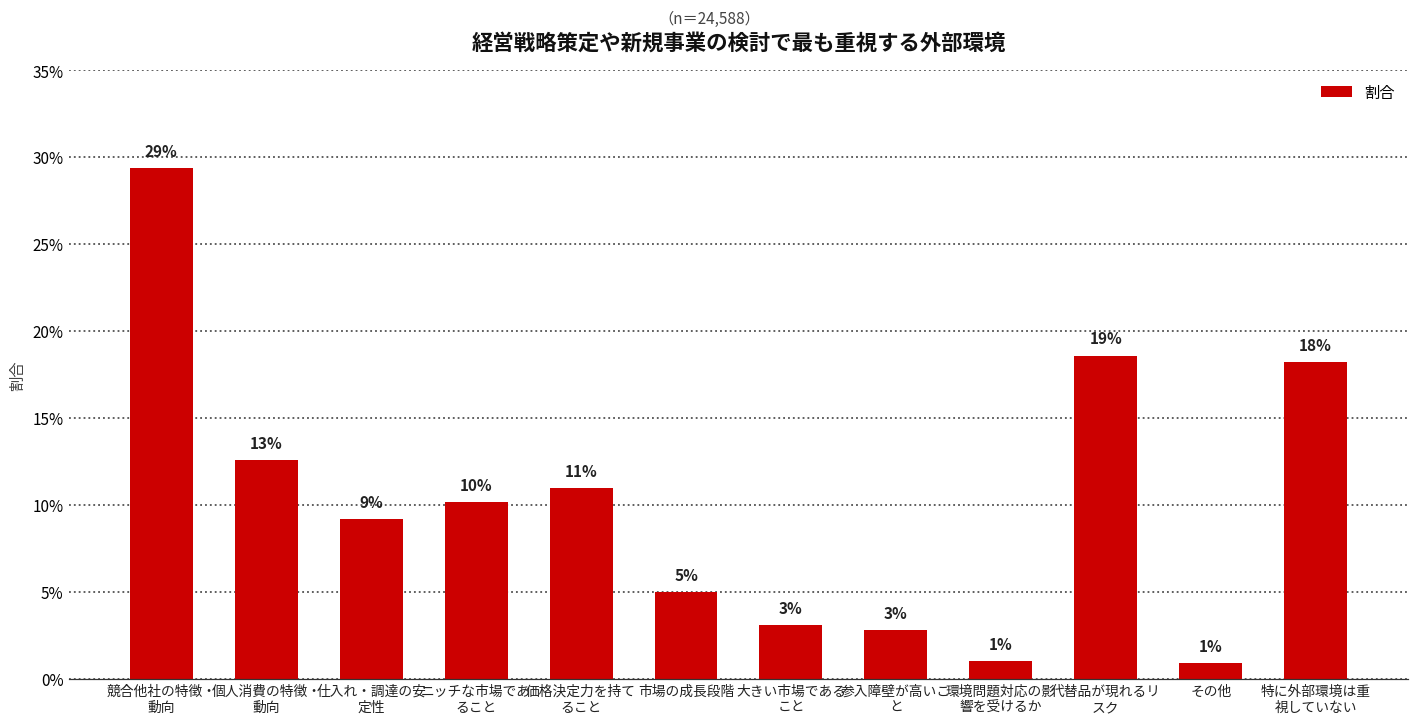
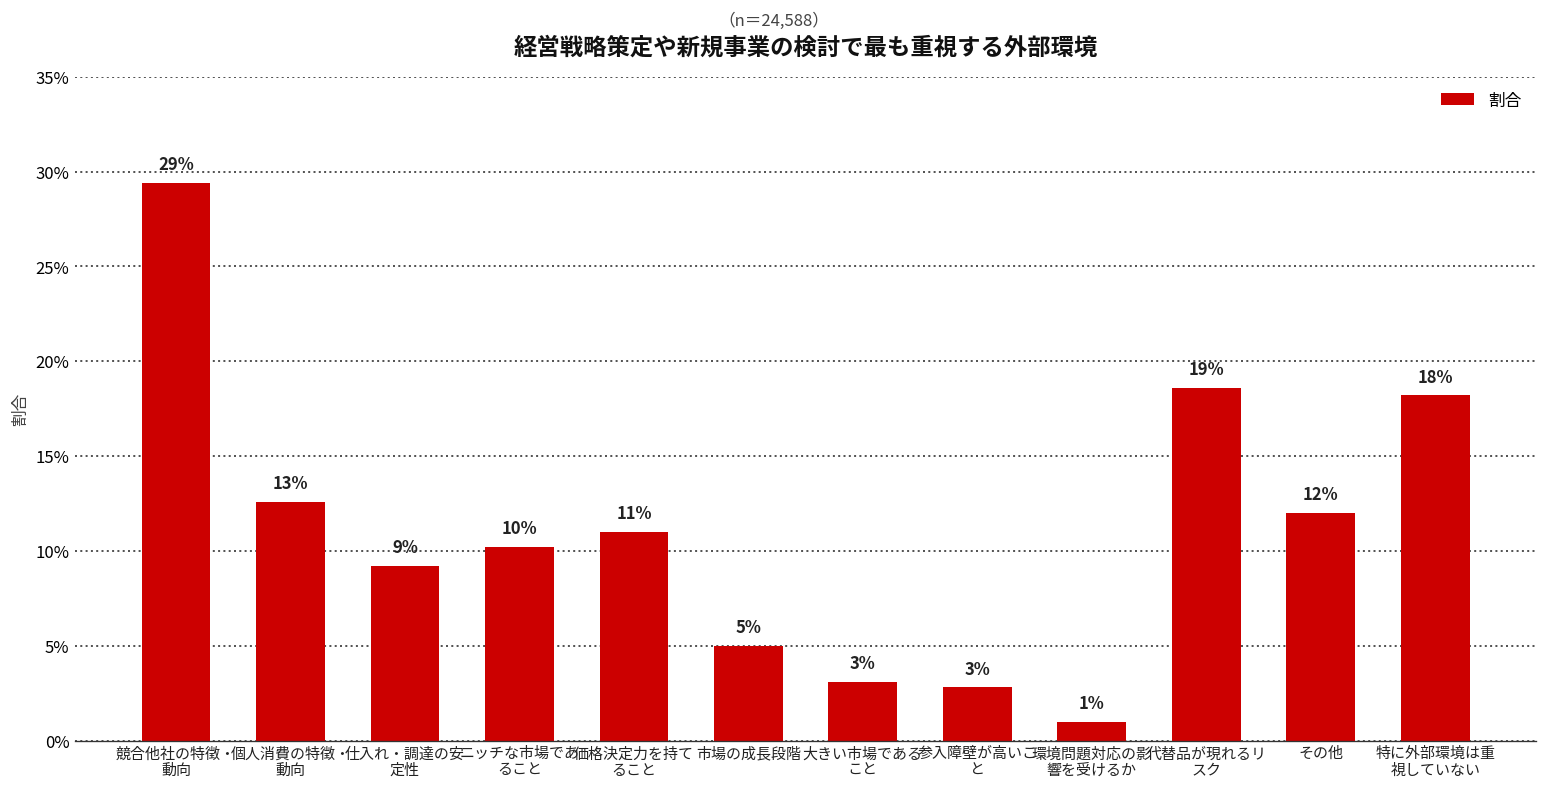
その他: 1% -> 12%
